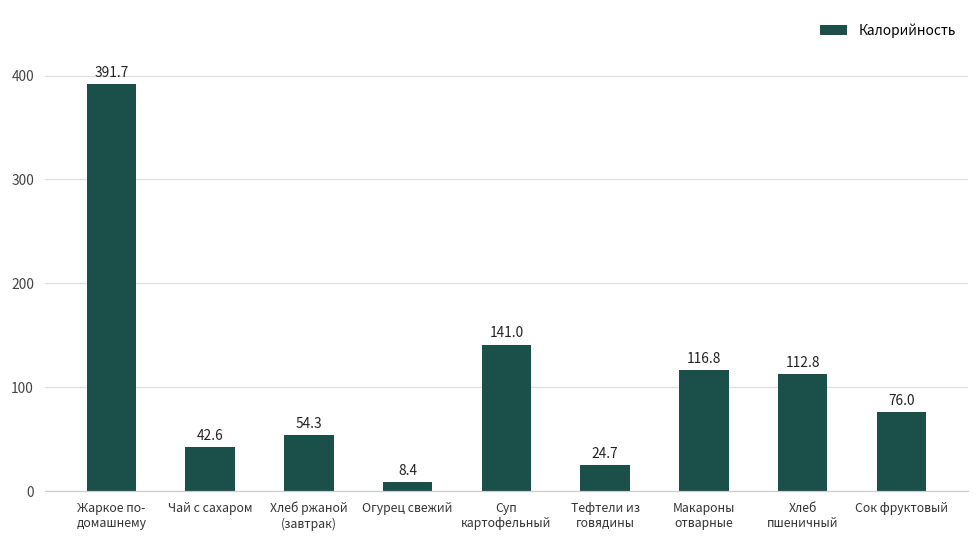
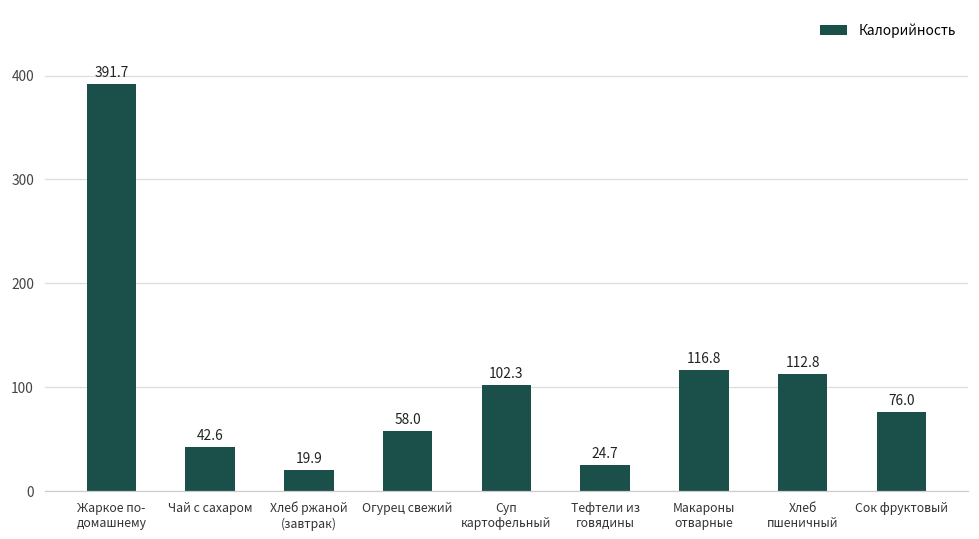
Хлеб ржаной (завтрак): 54.3 -> 19.9
Огурец свежий: 8.4 -> 58.0
Суп картофельный: 141.0 -> 102.3
